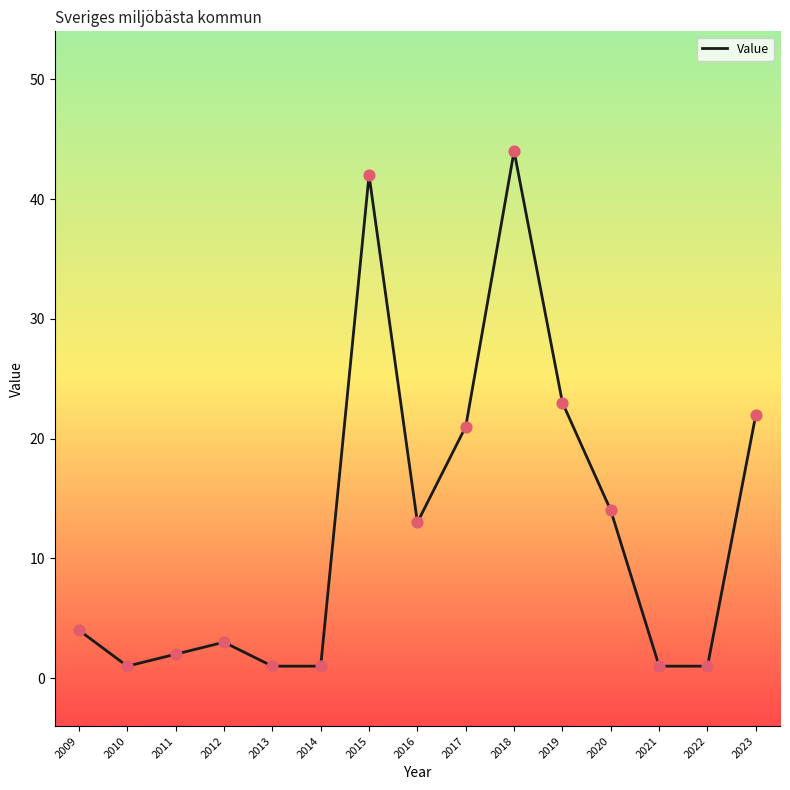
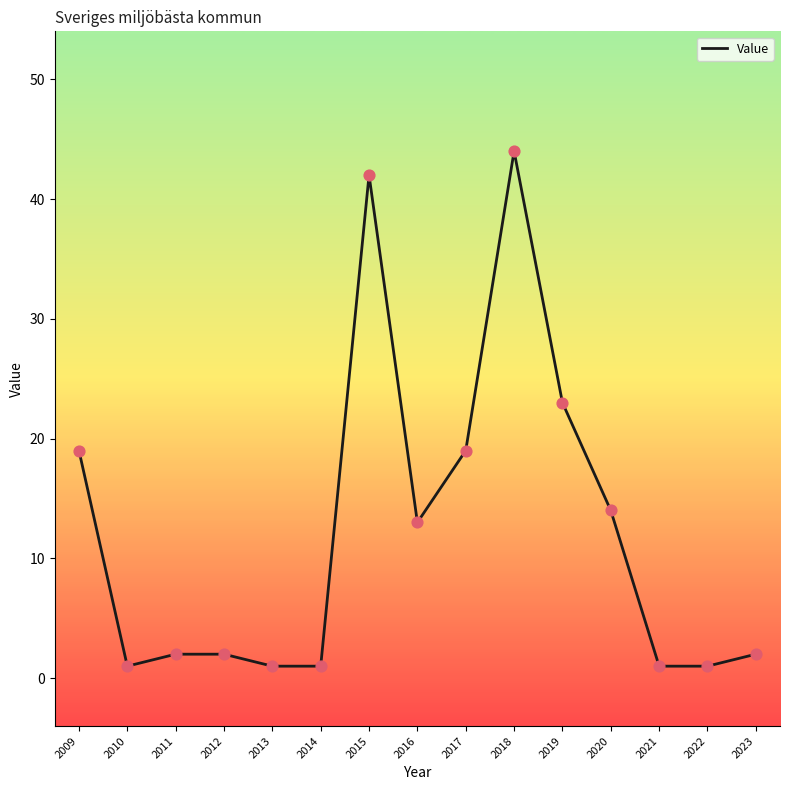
2009: 4 -> 19
2012: 3 -> 2
2017: 21 -> 19
2023: 22 -> 2
